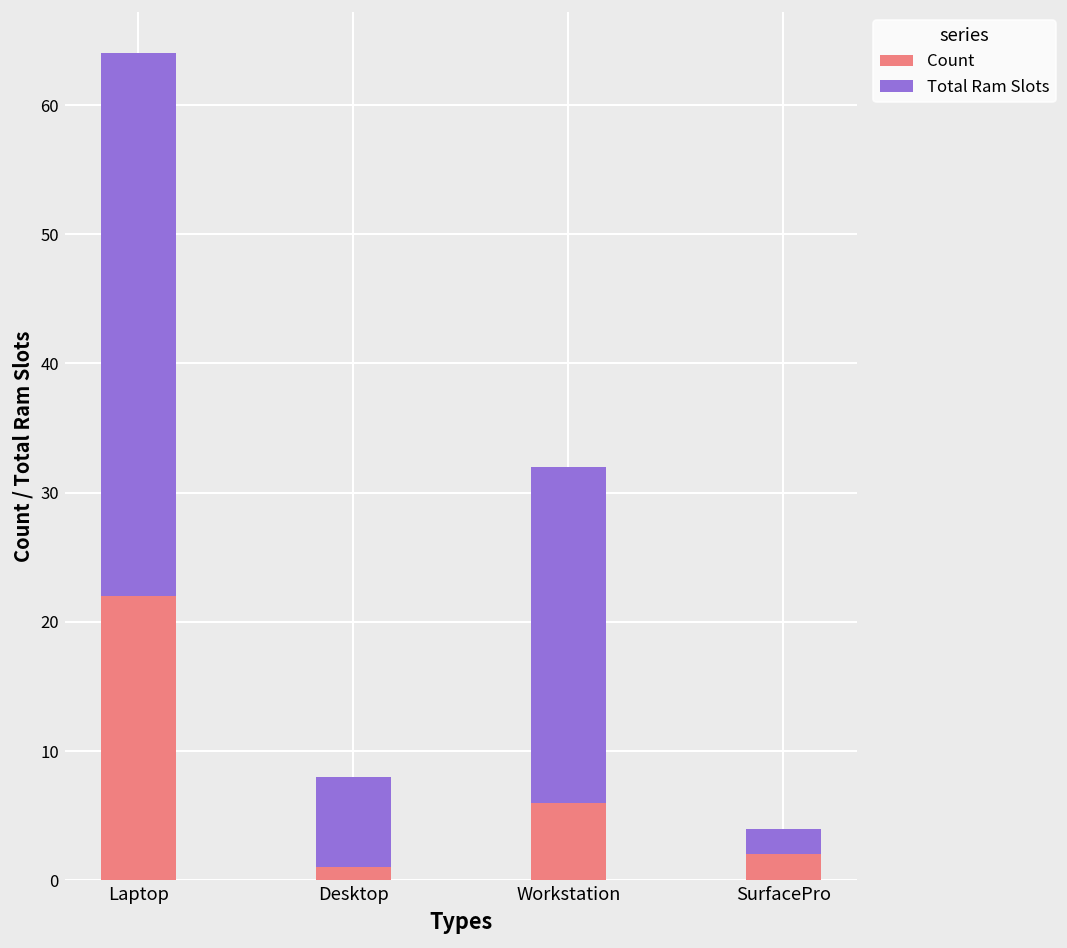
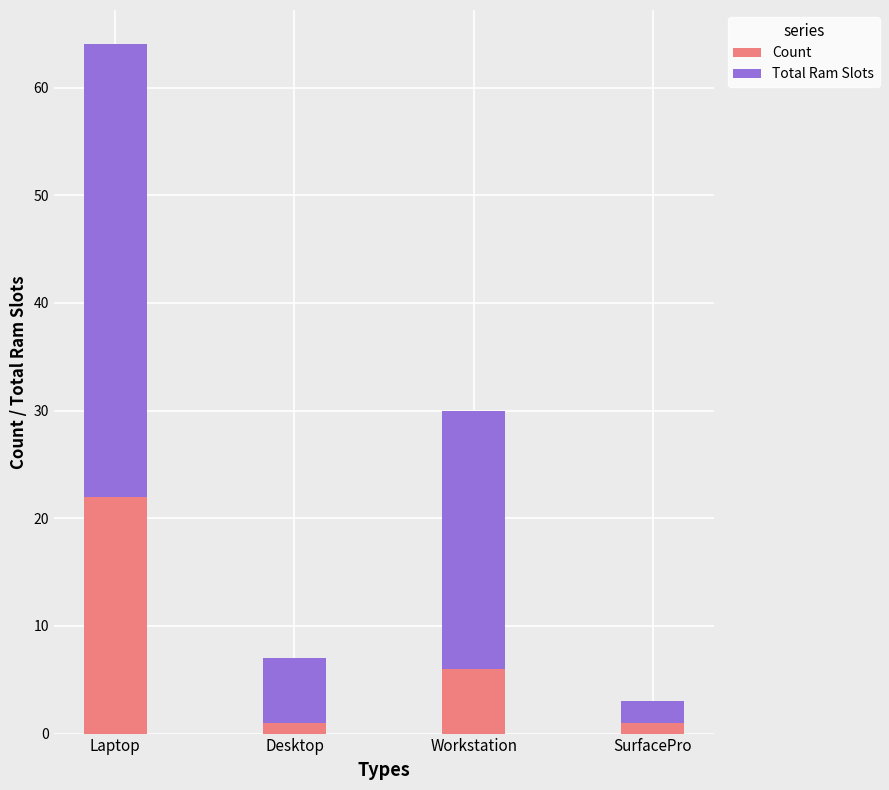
Total Ram Slots, Desktop: 7 -> 6
Total Ram Slots, Workstation: 26 -> 24
Count, SurfacePro: 2 -> 1
